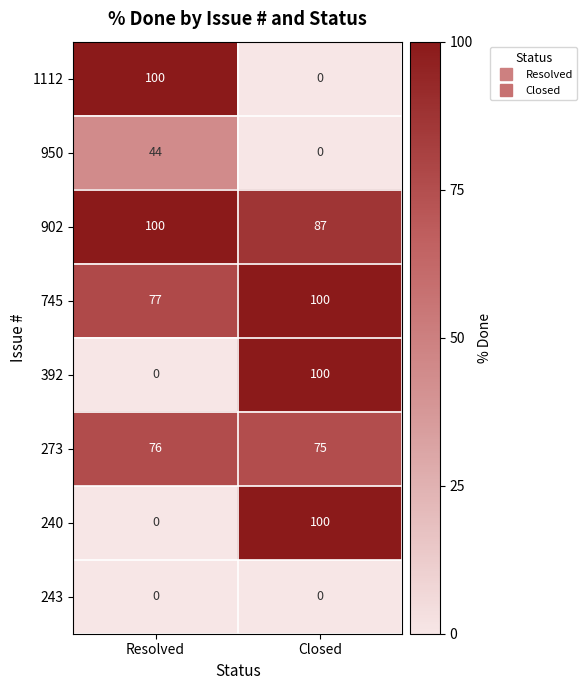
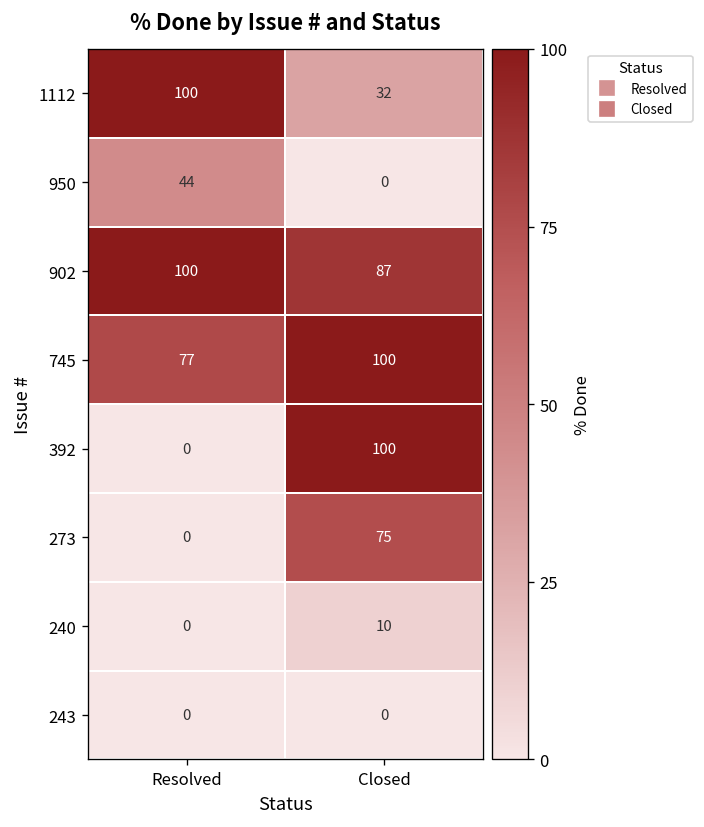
1112, Closed: 0 -> 32
273, Resolved: 76 -> 0
240, Closed: 100 -> 10
